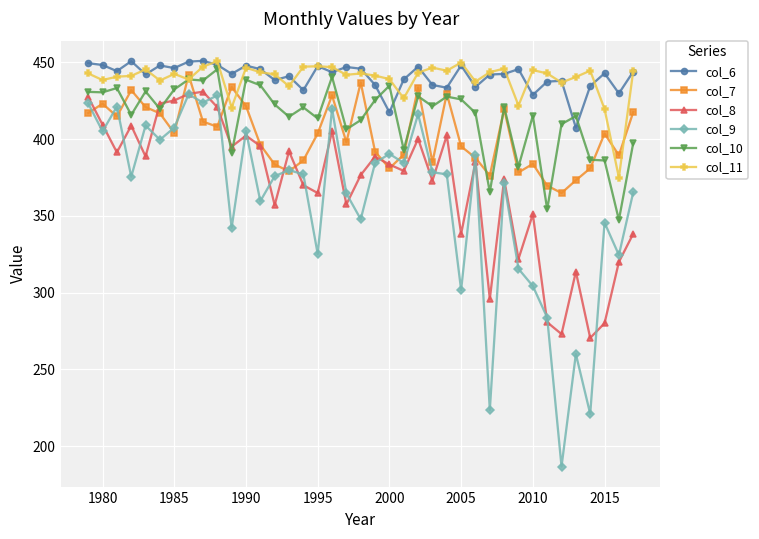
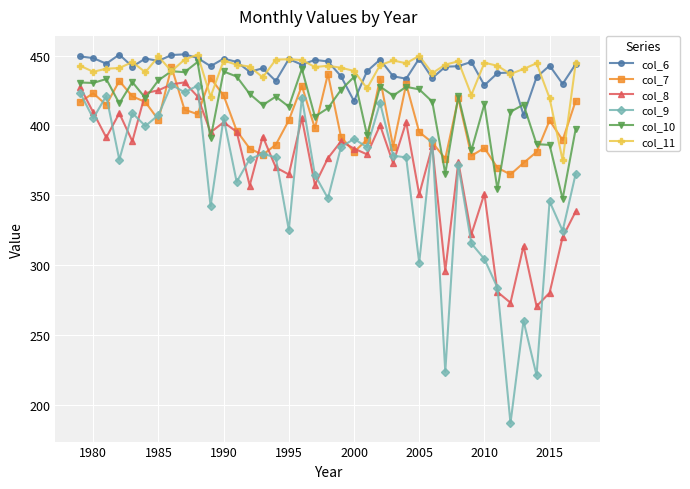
col_11, 1985: 443 -> 450
col_8, 2005: 338 -> 351
